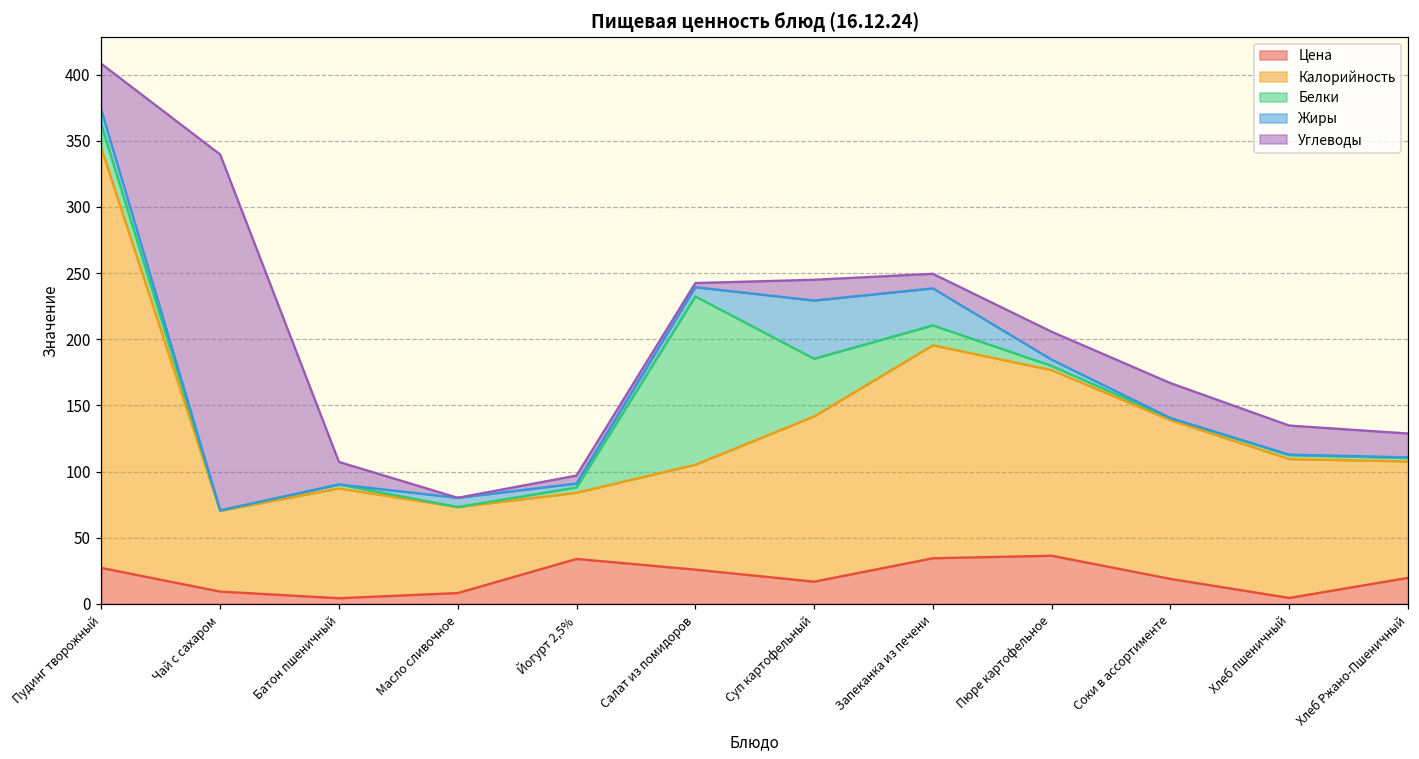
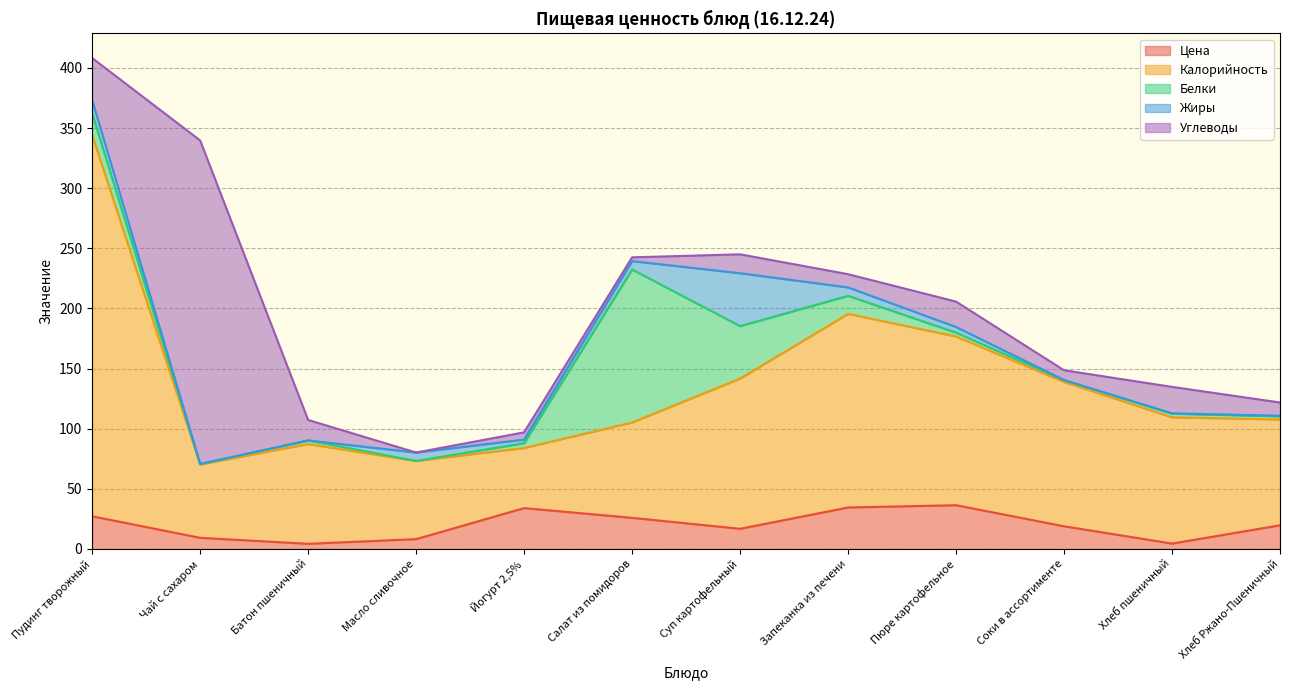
Жиры, Запеканка из печени: 28 -> 7
Углеводы, Соки в ассортименте: 26 -> 8
Углеводы, Хлеб Ржано-Пшеничный: 18 -> 11
